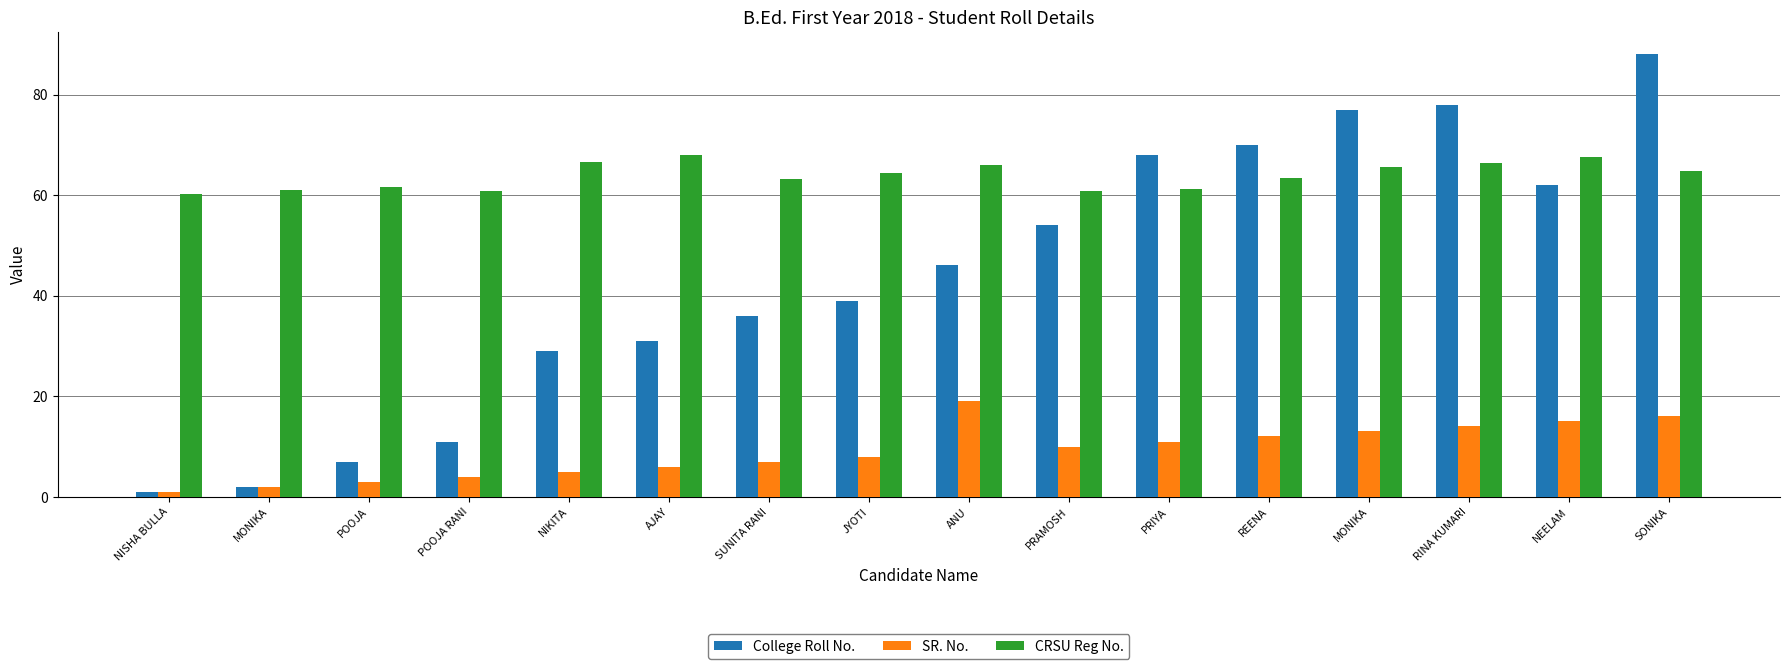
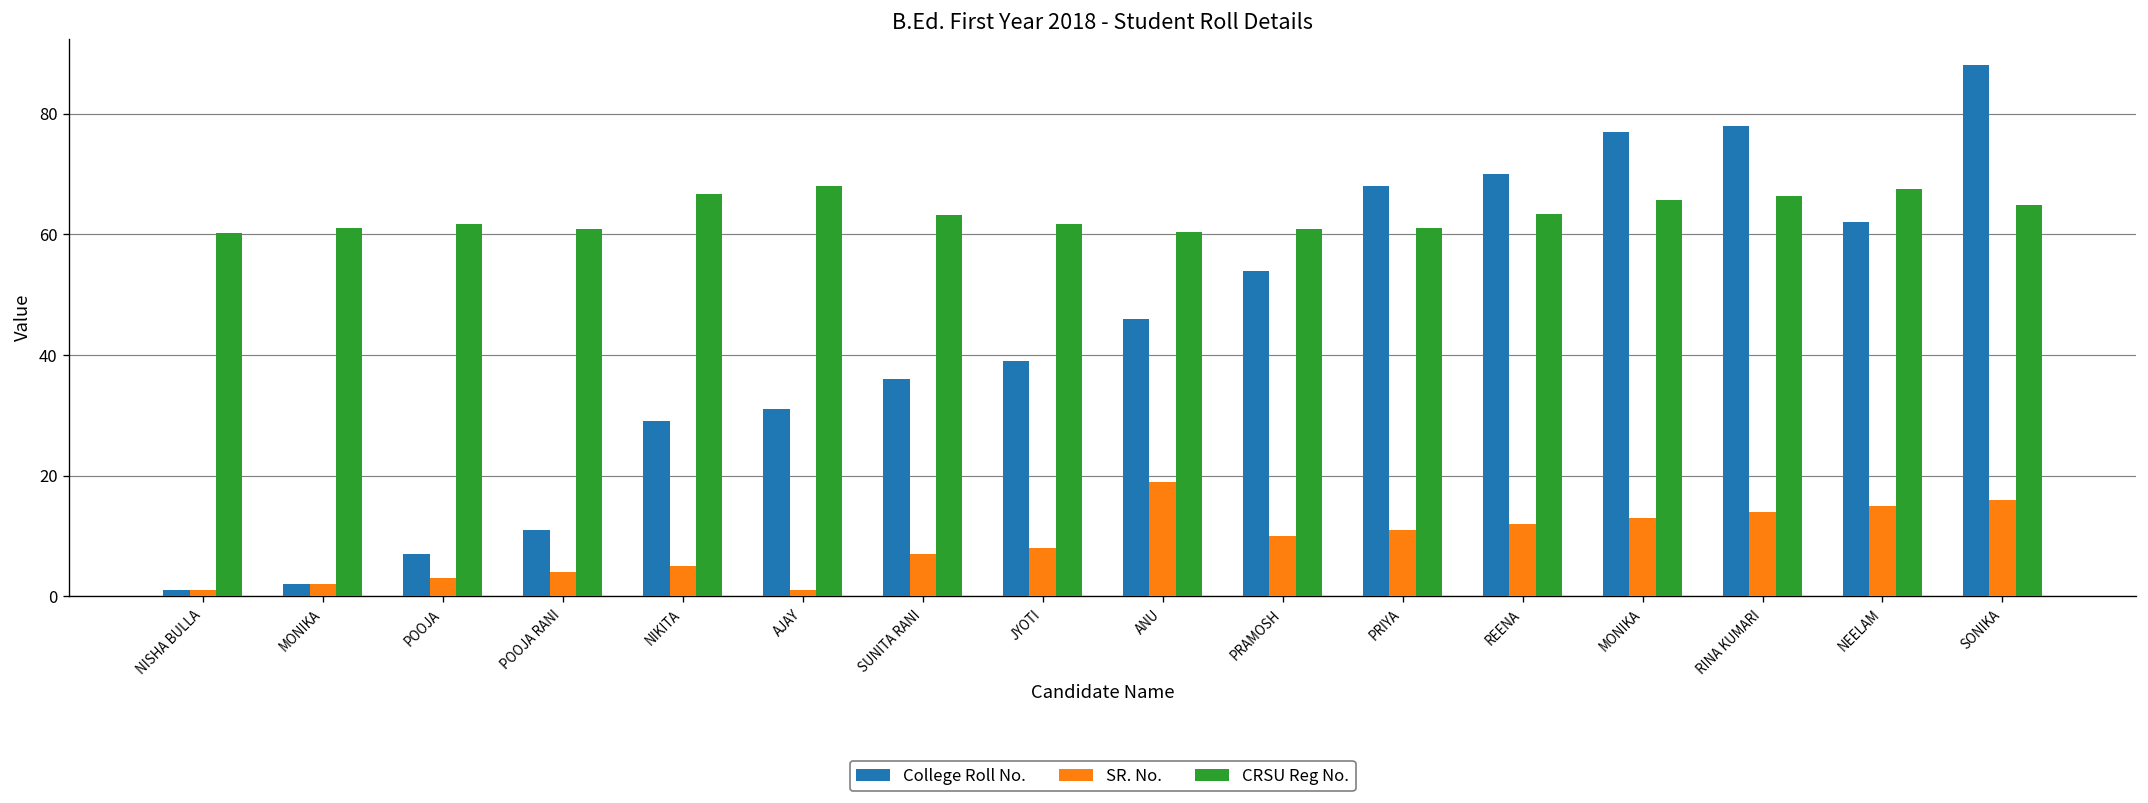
SR. No., AJAY: 6 -> 1
CRSU Reg No., JYOTI: 64 -> 62
CRSU Reg No., ANU: 66 -> 60
